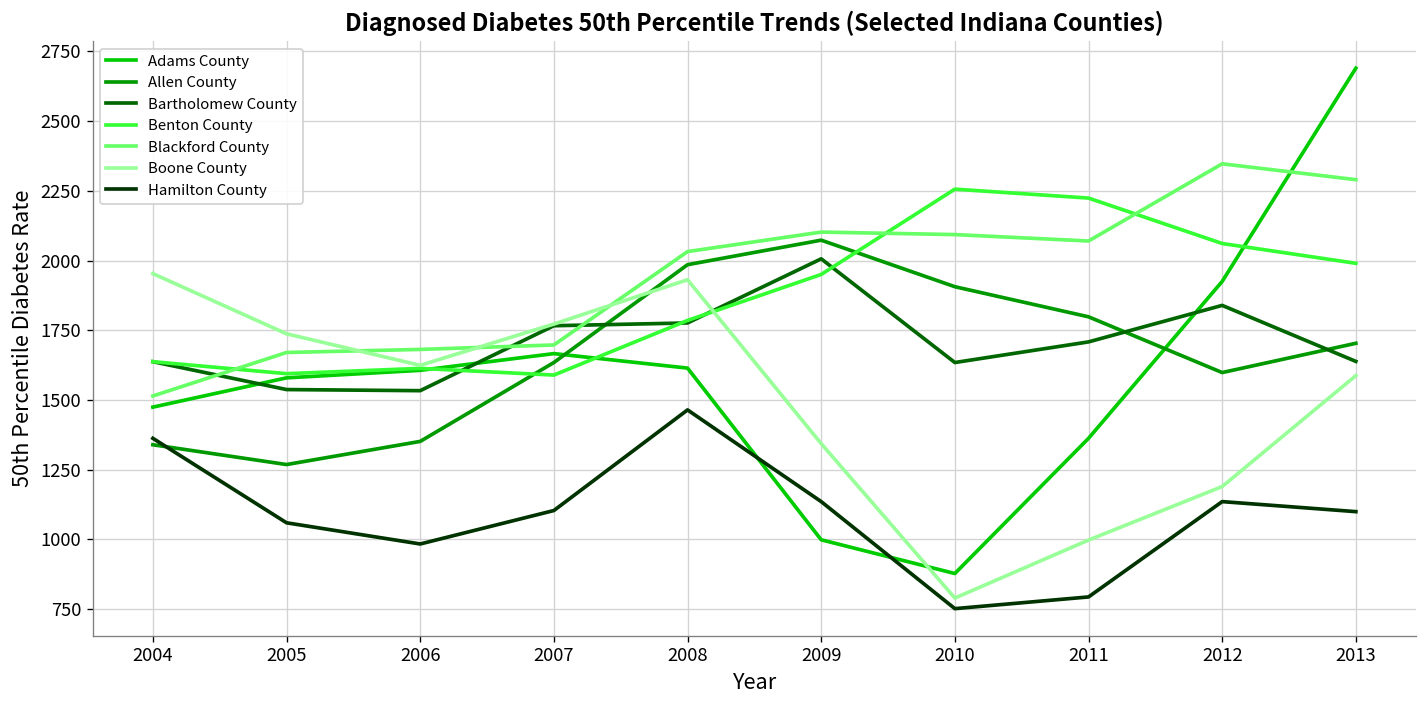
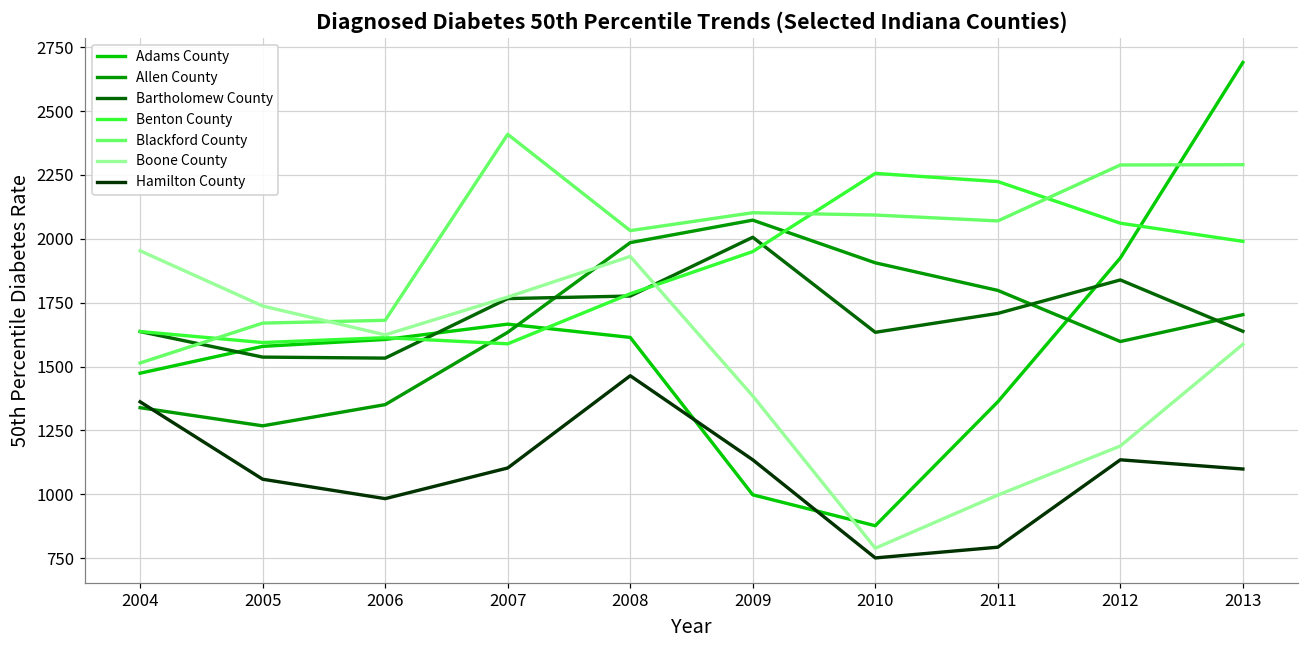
Blackford County, 2007: 1700 -> 2410
Boone County, 2009: 1340 -> 1390
Blackford County, 2012: 2350 -> 2290
